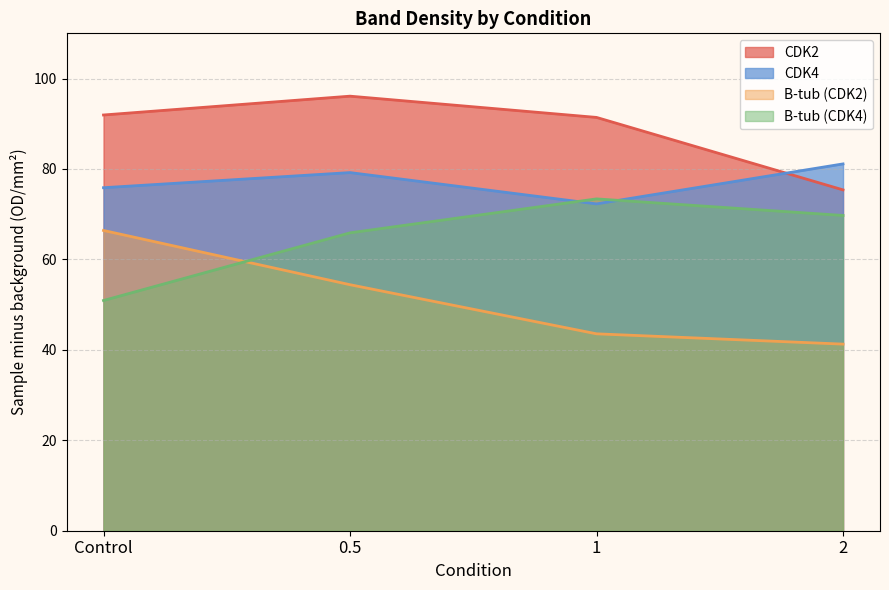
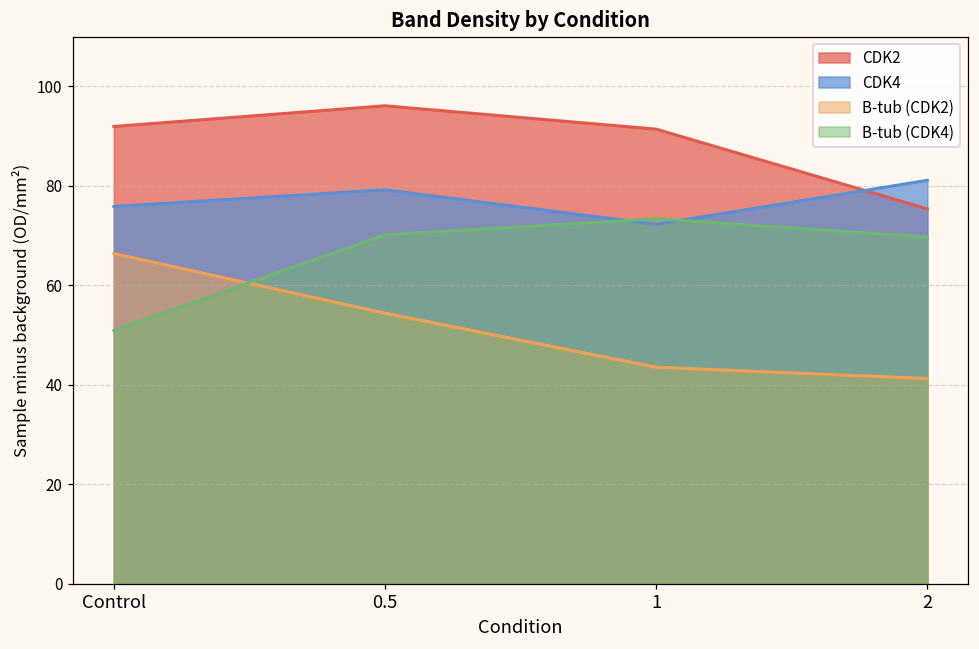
B-tub (CDK4), 0.5: 66 -> 70
